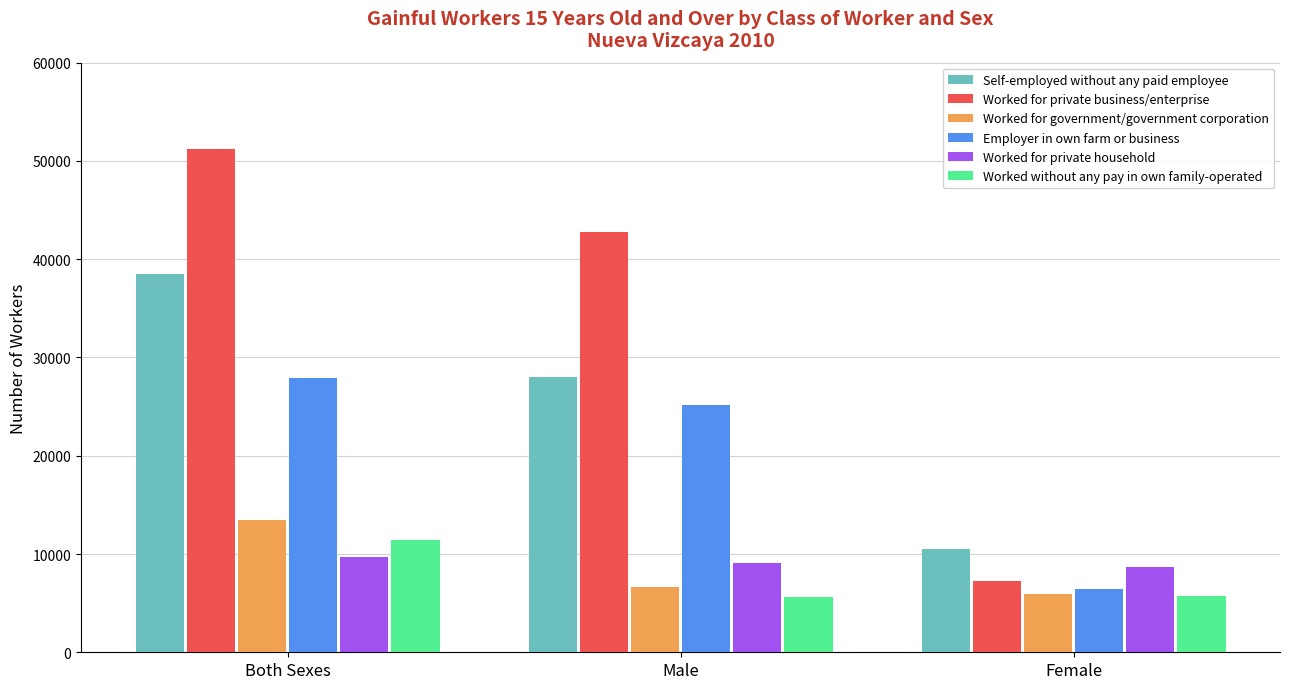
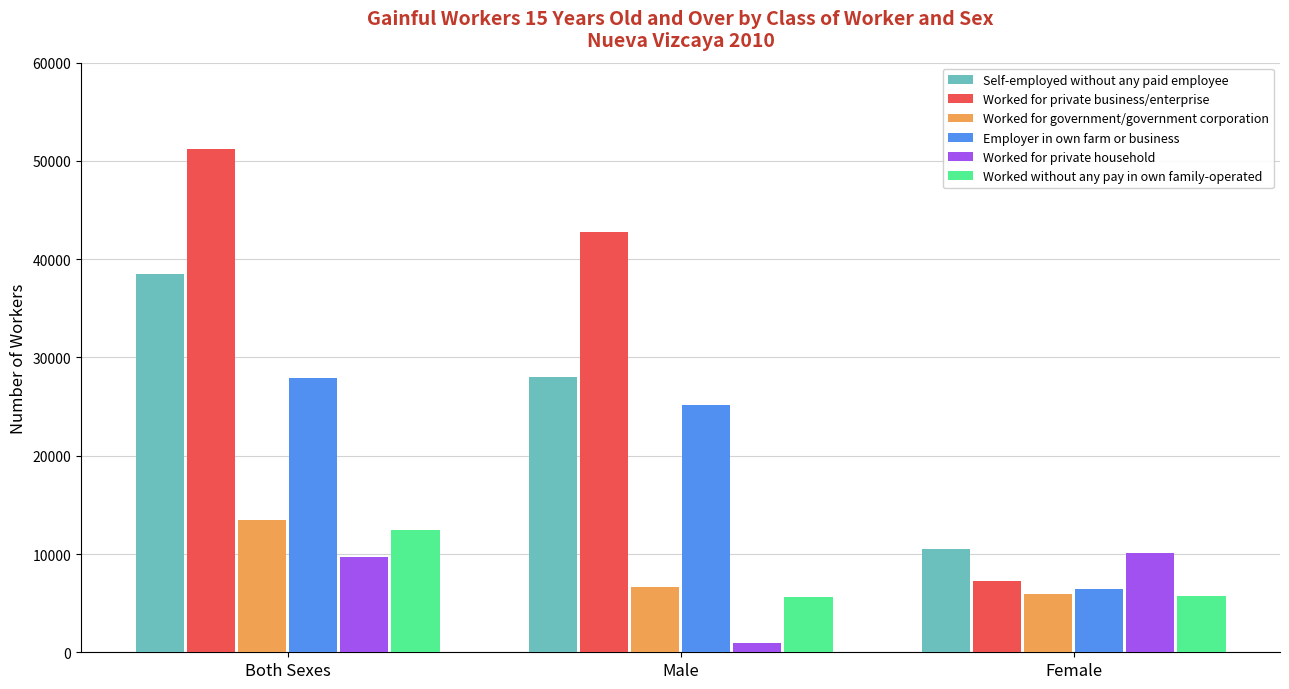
Worked without any pay in own family-operated, Both Sexes: 11000 -> 12000
Worked for private household, Male: 9000 -> 1000
Worked for private household, Female: 9000 -> 10000
